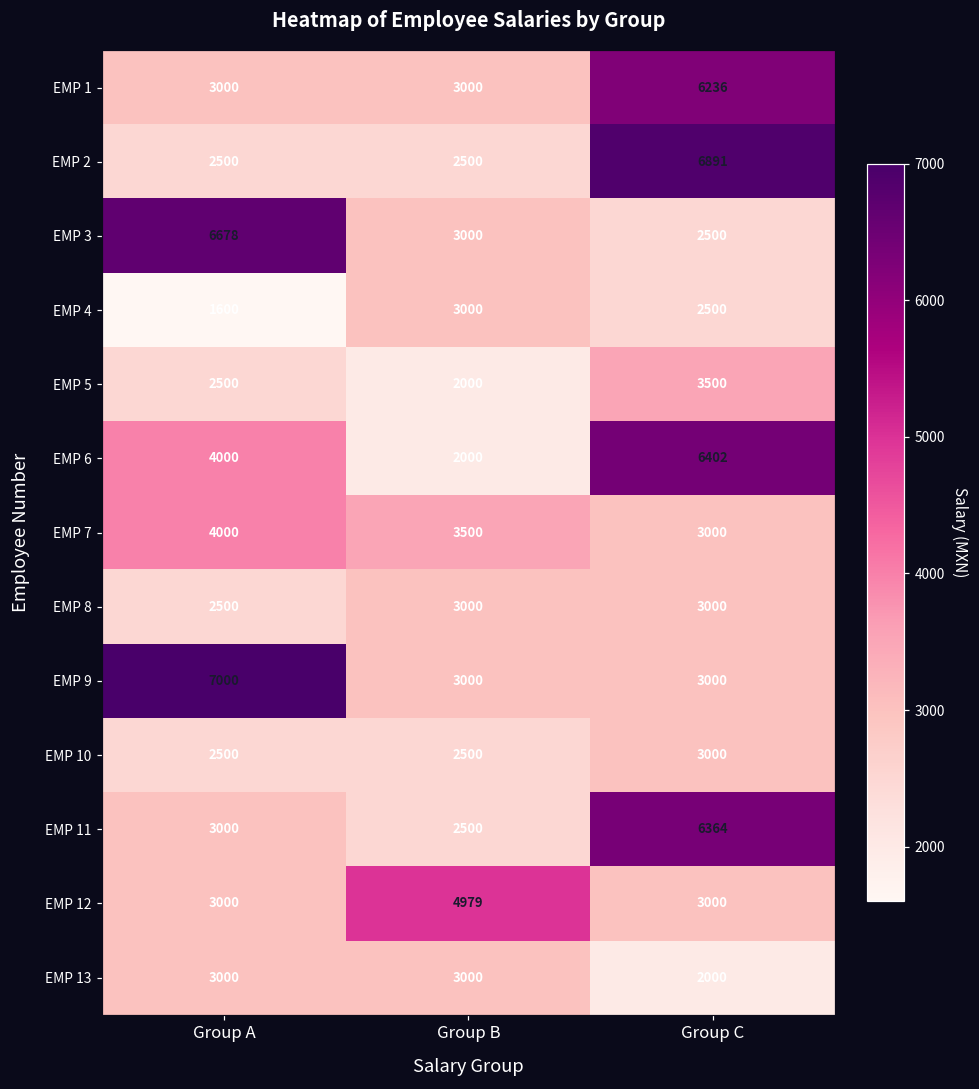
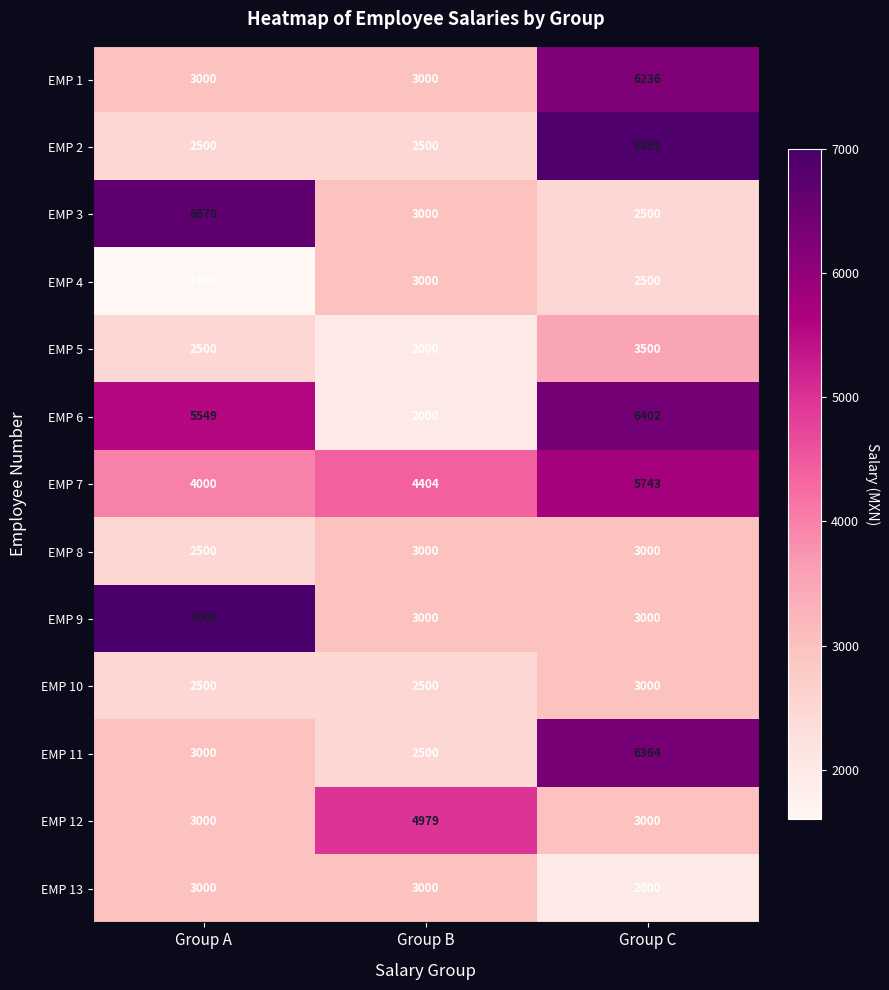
EMP 6, Group A: 4000 -> 5549
EMP 7, Group B: 3500 -> 4404
EMP 7, Group C: 3000 -> 5743
